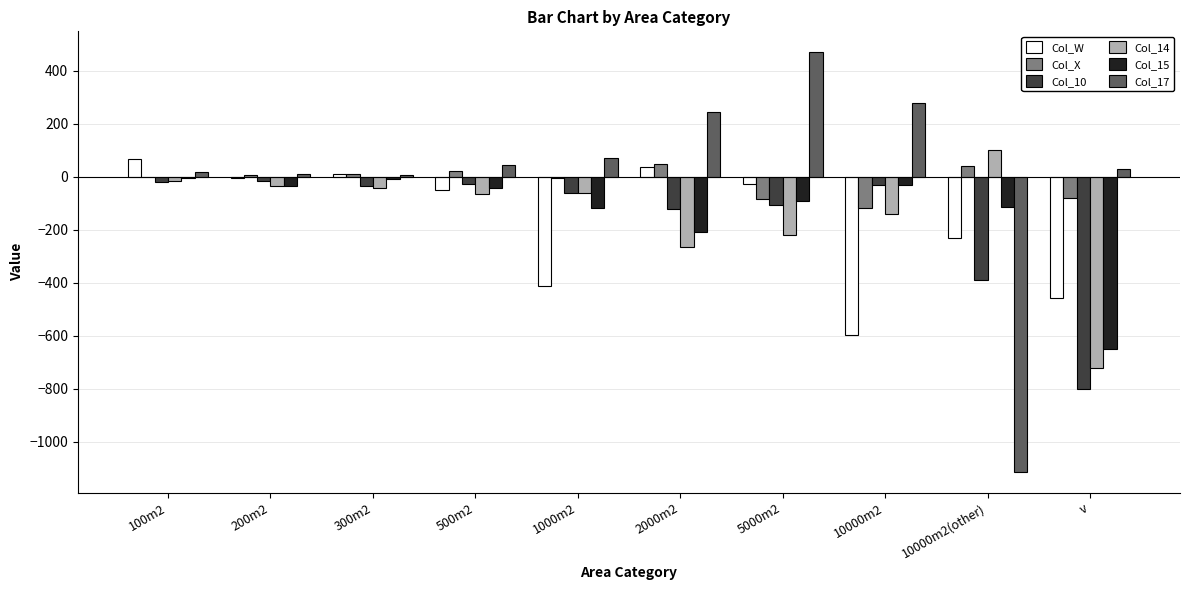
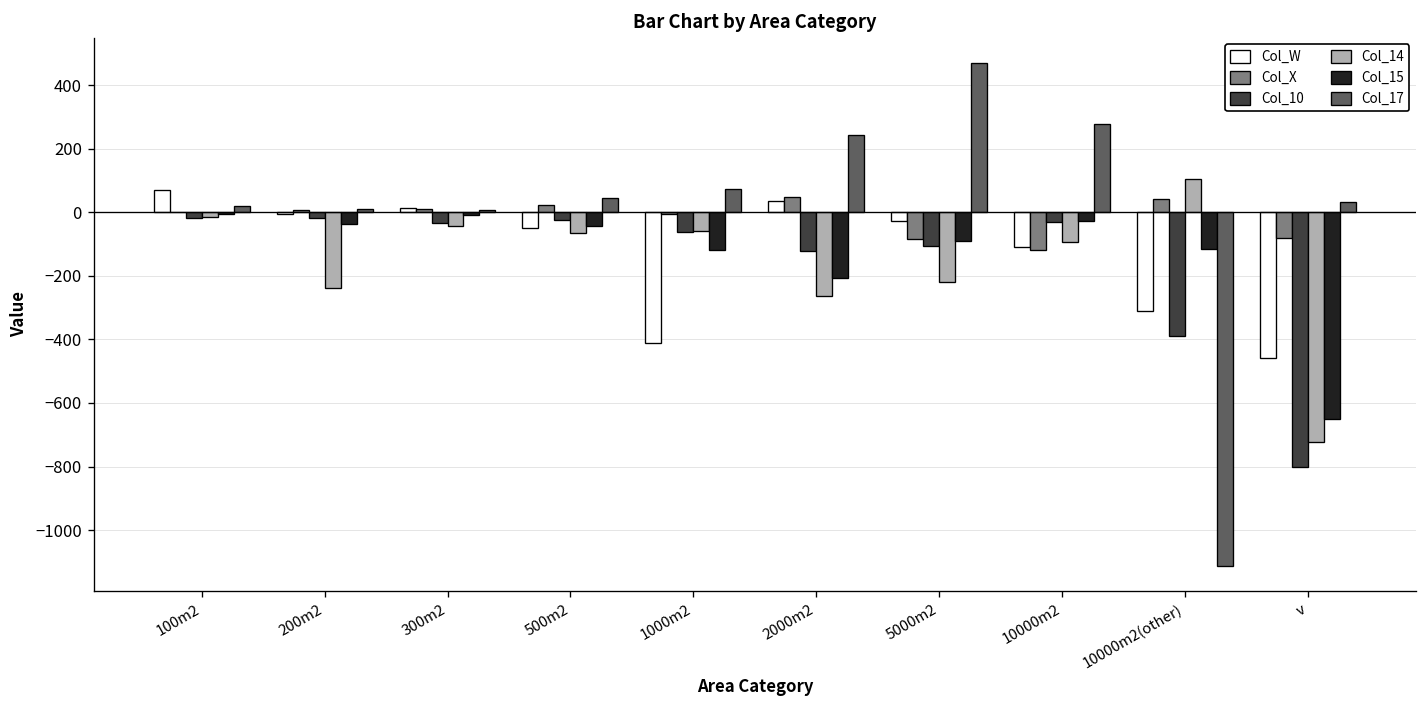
Col_14, 200m2: -30 -> -240
Col_W, 10000m2: -600 -> -110
Col_14, 10000m2: -140 -> -100
Col_W, 10000m2(other): -230 -> -310
